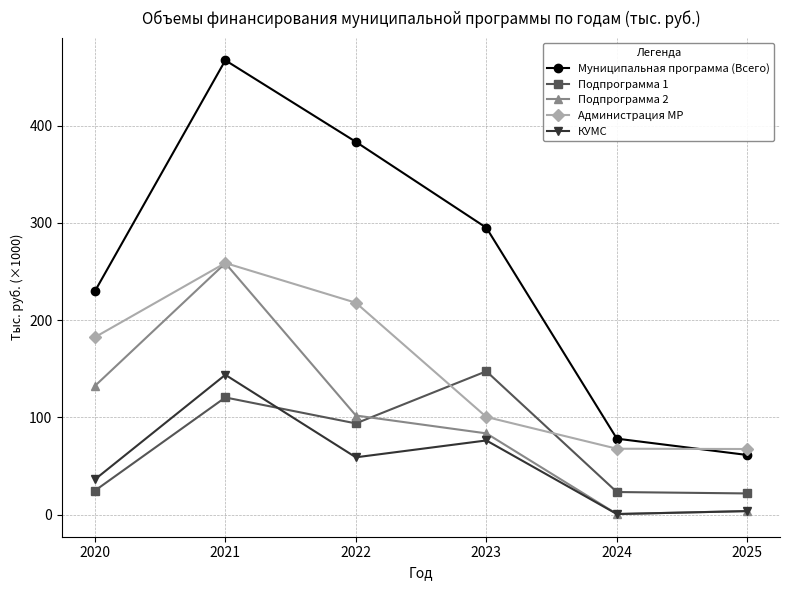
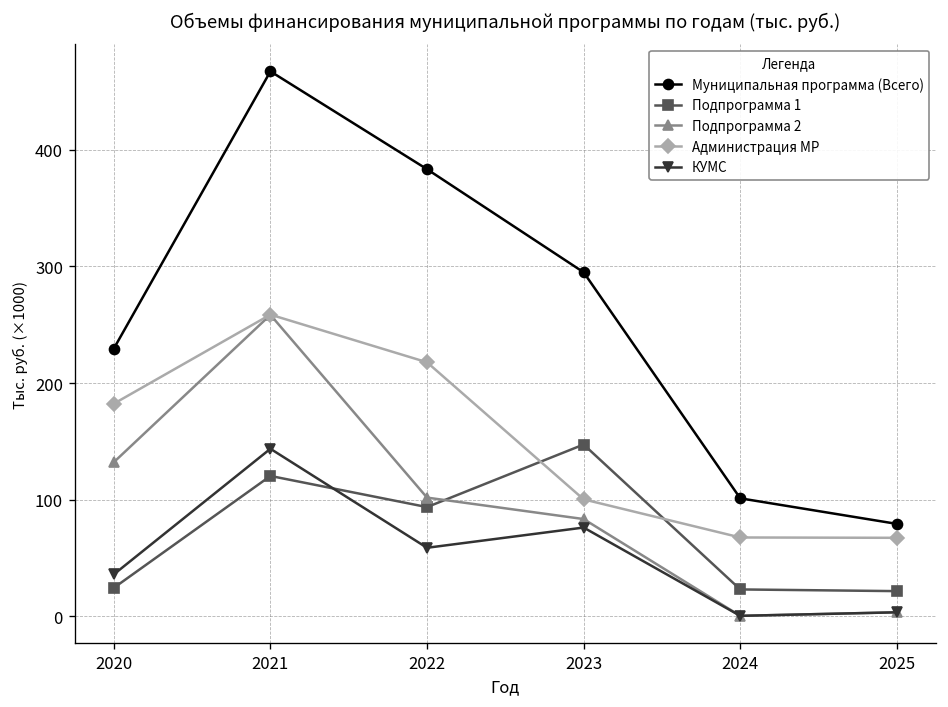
Муниципальная программа (Всего), 2024: 80 -> 100
Муниципальная программа (Всего), 2025: 60 -> 80
